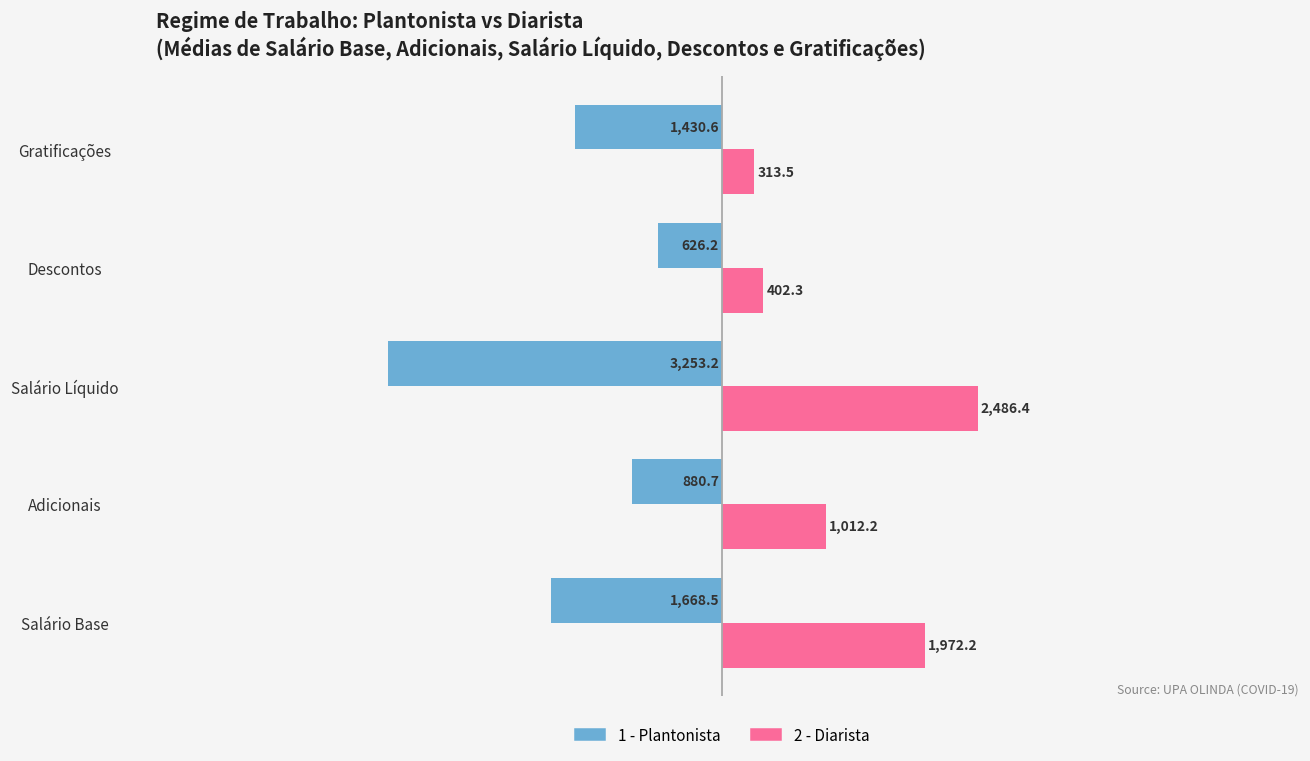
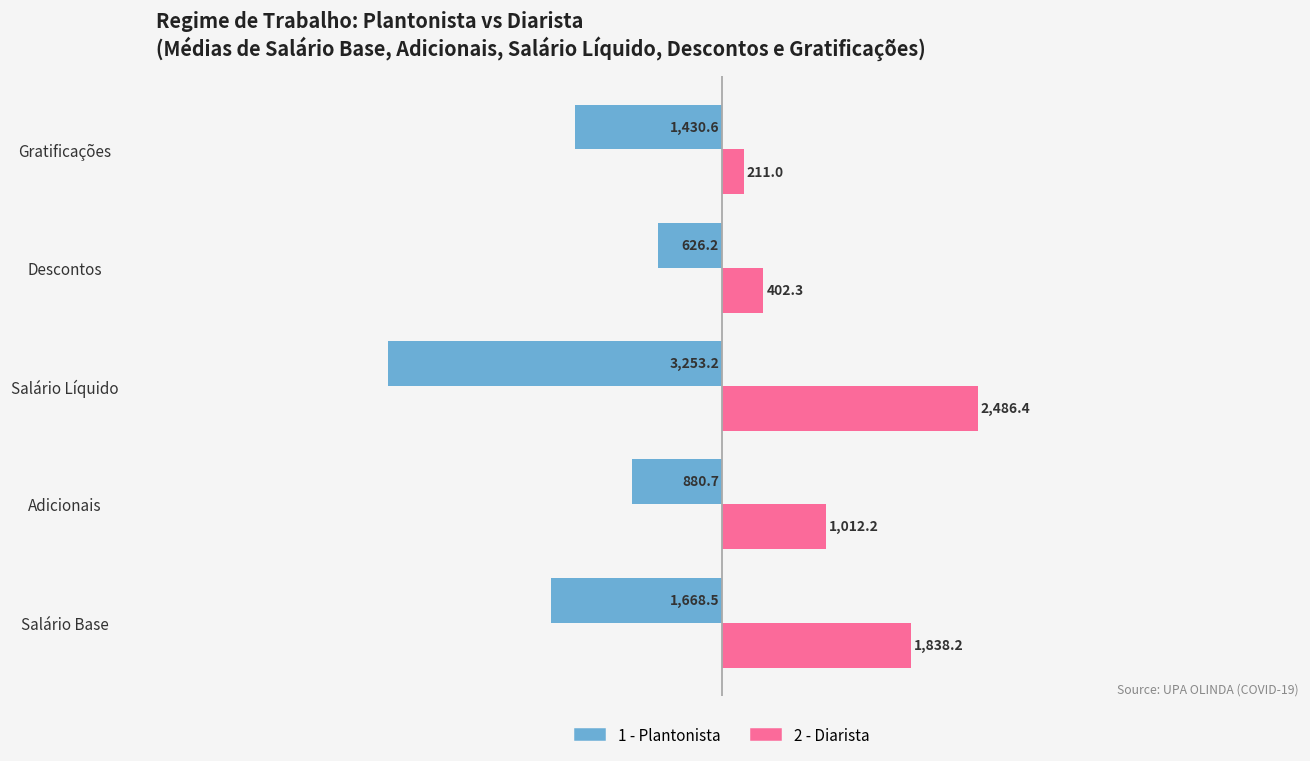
2 - Diarista, Gratificações: 313.5 -> 211.0
2 - Diarista, Salário Base: 1,972.2 -> 1,838.2
